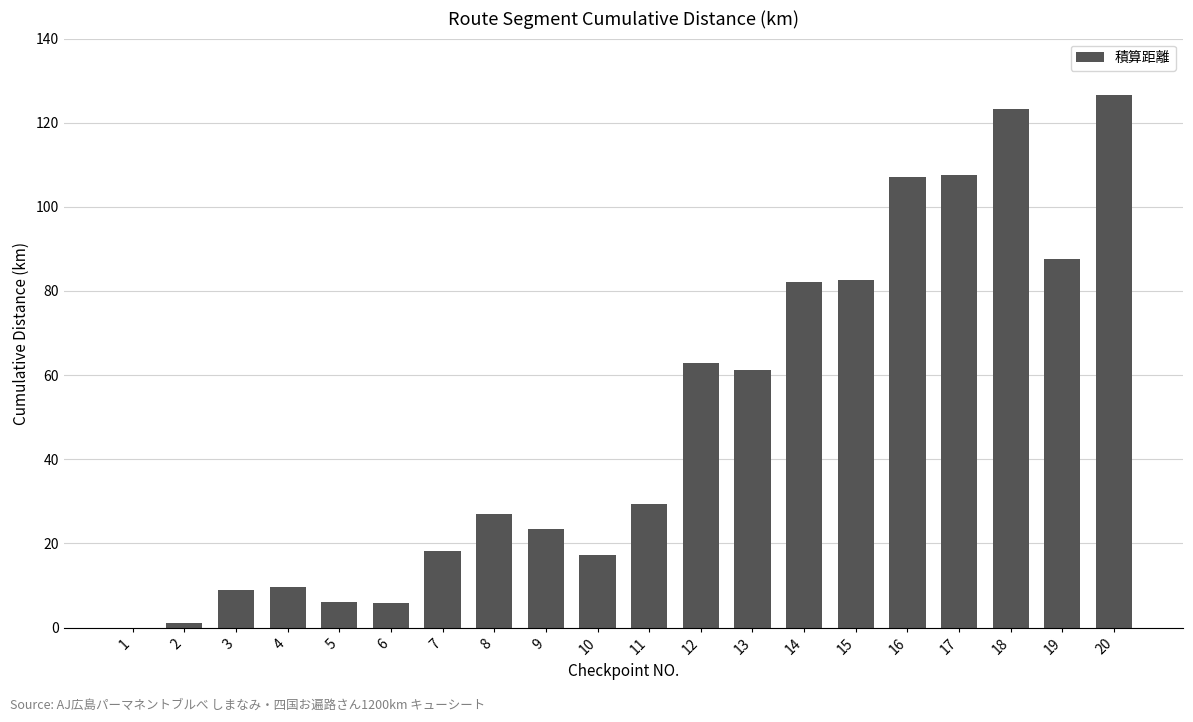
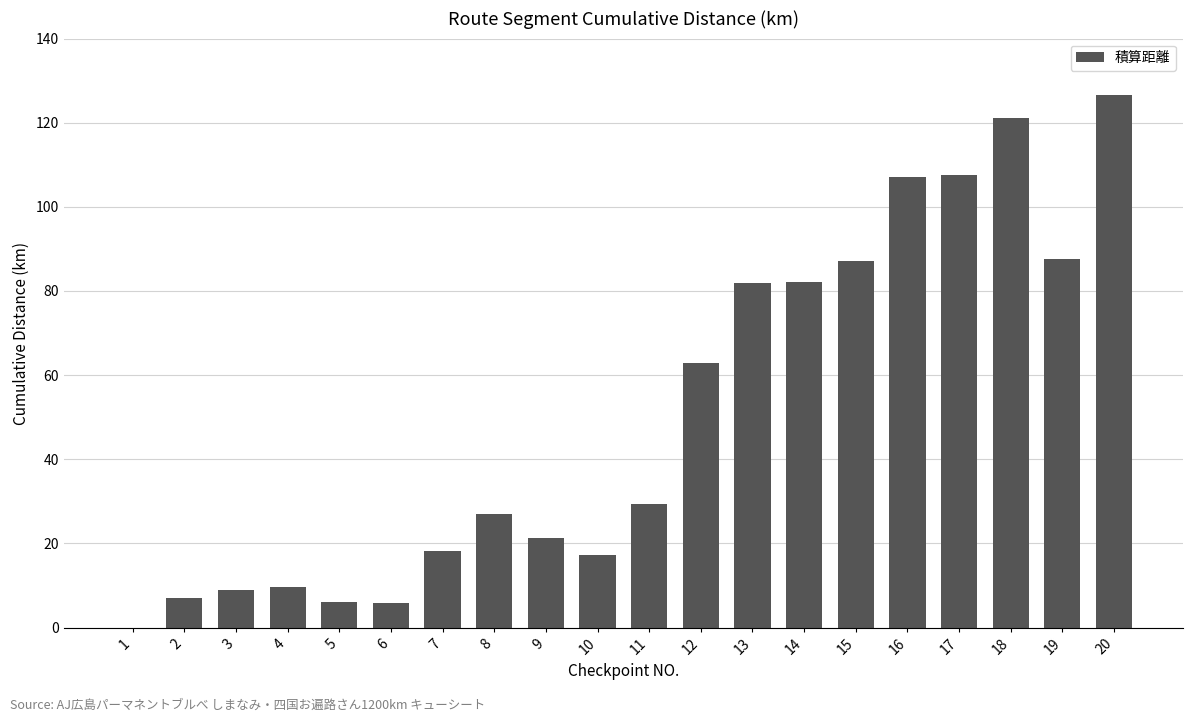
2: 1 -> 7
9: 23 -> 21
13: 61 -> 82
15: 83 -> 87
18: 123 -> 121
